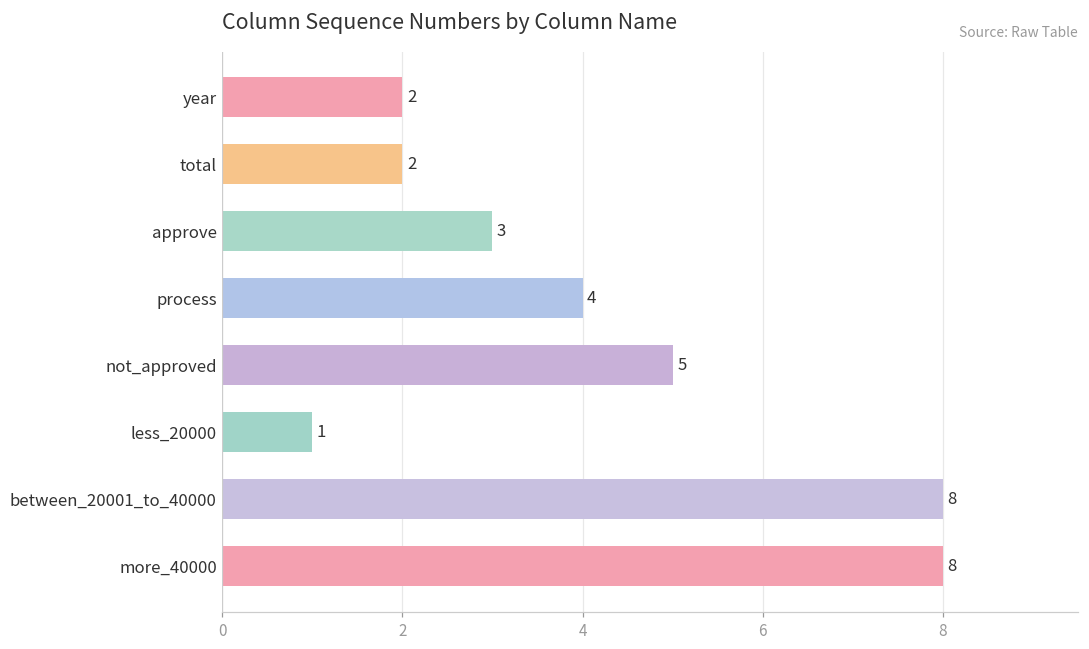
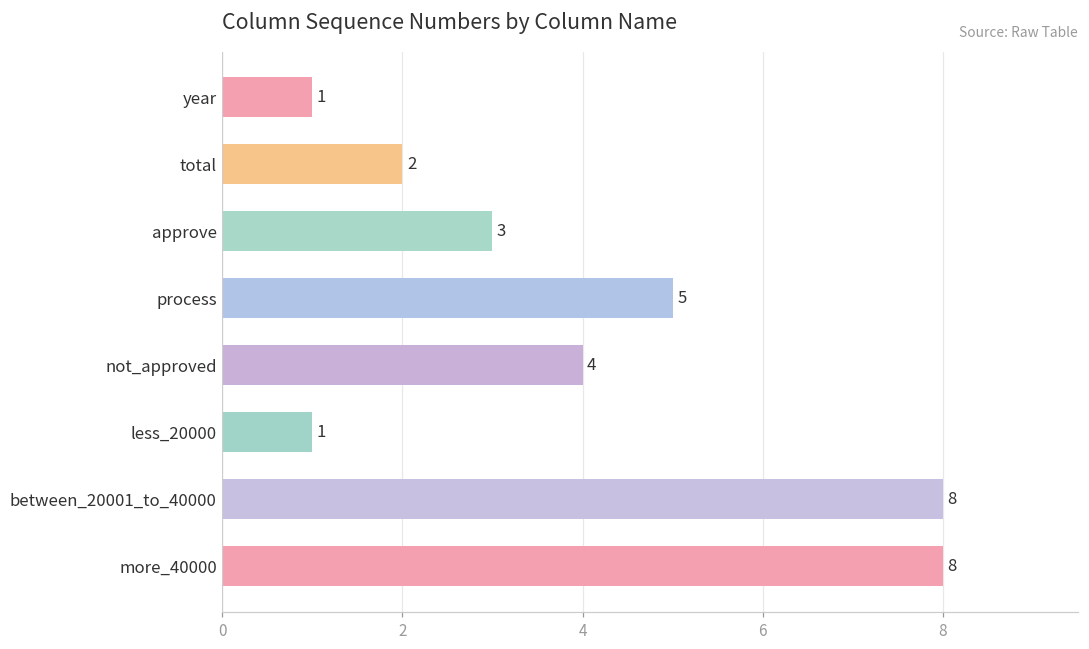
year: 2 -> 1
process: 4 -> 5
not_approved: 5 -> 4
